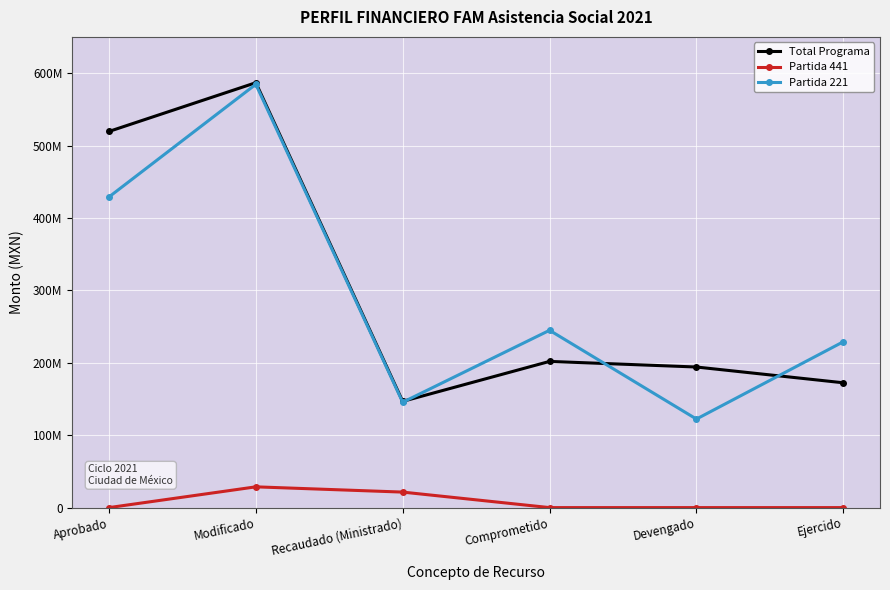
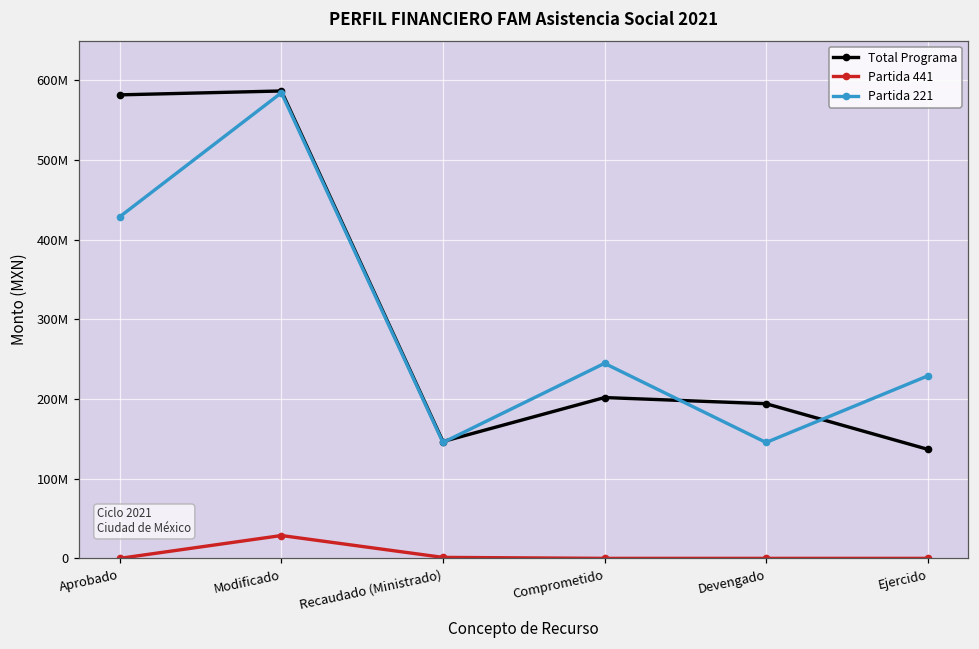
Total Programa, Aprobado: 520000000 -> 580000000
Partida 441, Recaudado (Ministrado): 20000000 -> 0
Partida 221, Devengado: 120000000 -> 150000000
Total Programa, Ejercido: 170000000 -> 140000000
